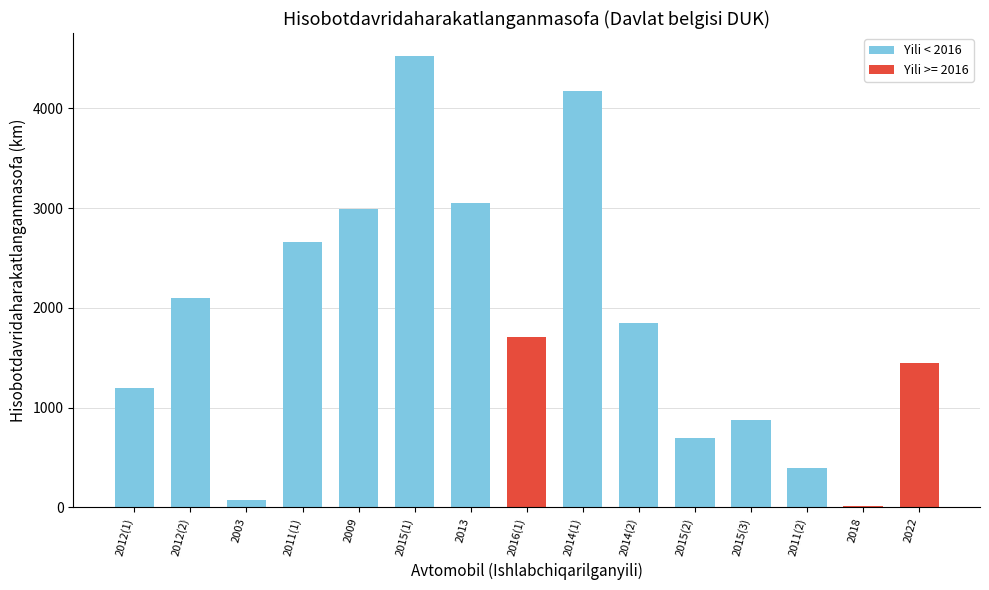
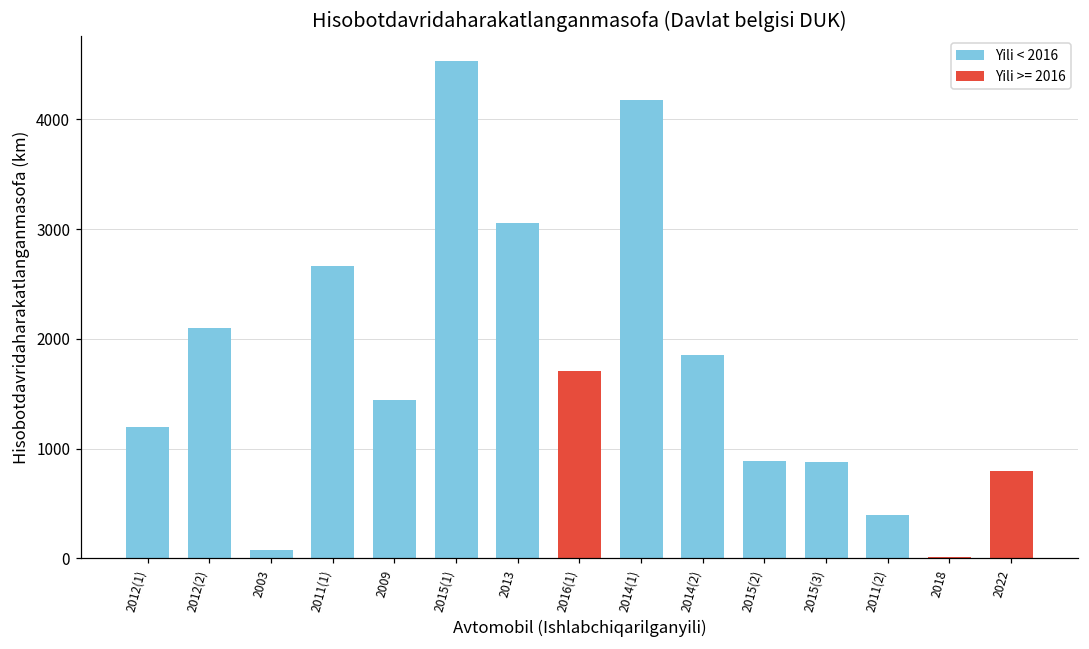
2009: 3000 -> 1400
2015(2): 700 -> 900
2022: 1500 -> 800
